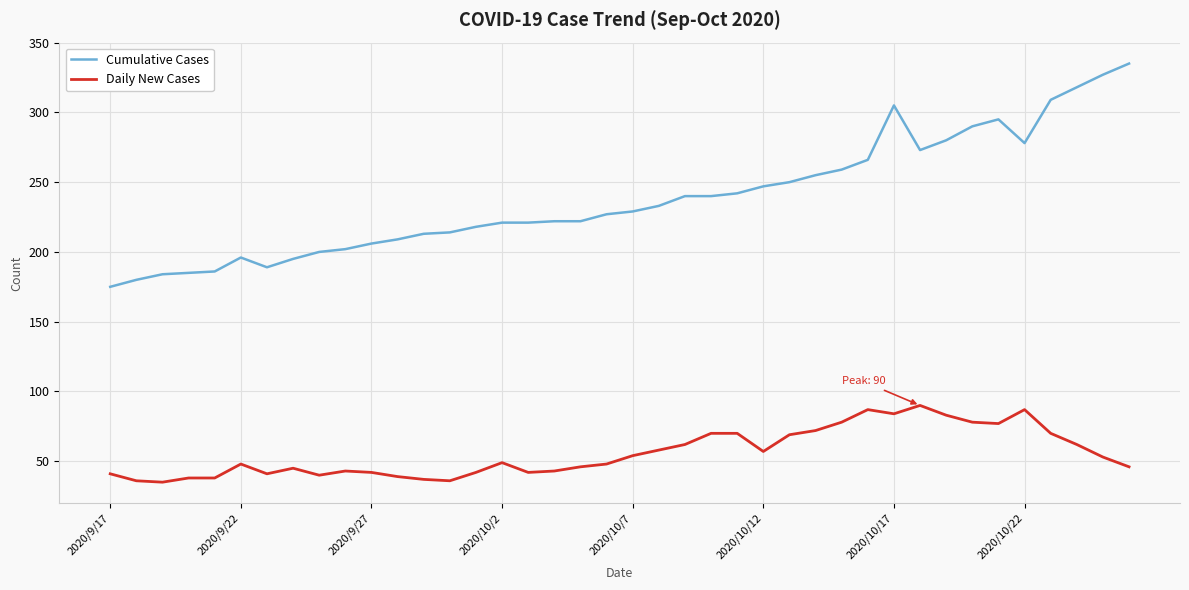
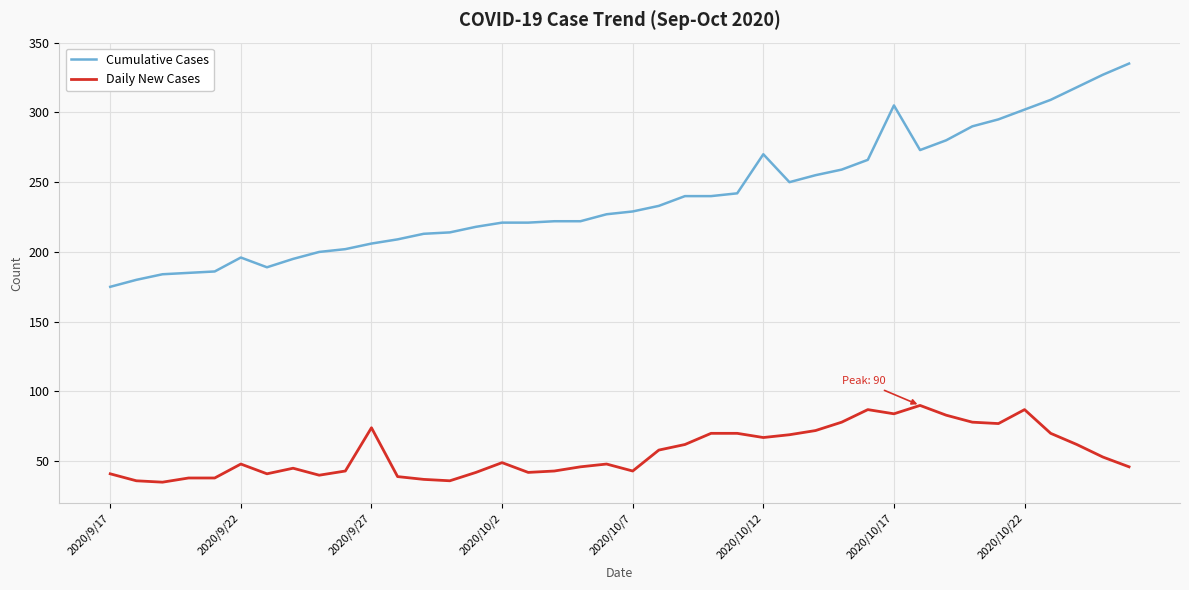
Daily New Cases, 2020/9/27: 42 -> 74
Daily New Cases, 2020/10/7: 54 -> 43
Cumulative Cases, 2020/10/12: 247 -> 270
Daily New Cases, 2020/10/12: 57 -> 67
Cumulative Cases, 2020/10/22: 278 -> 302
